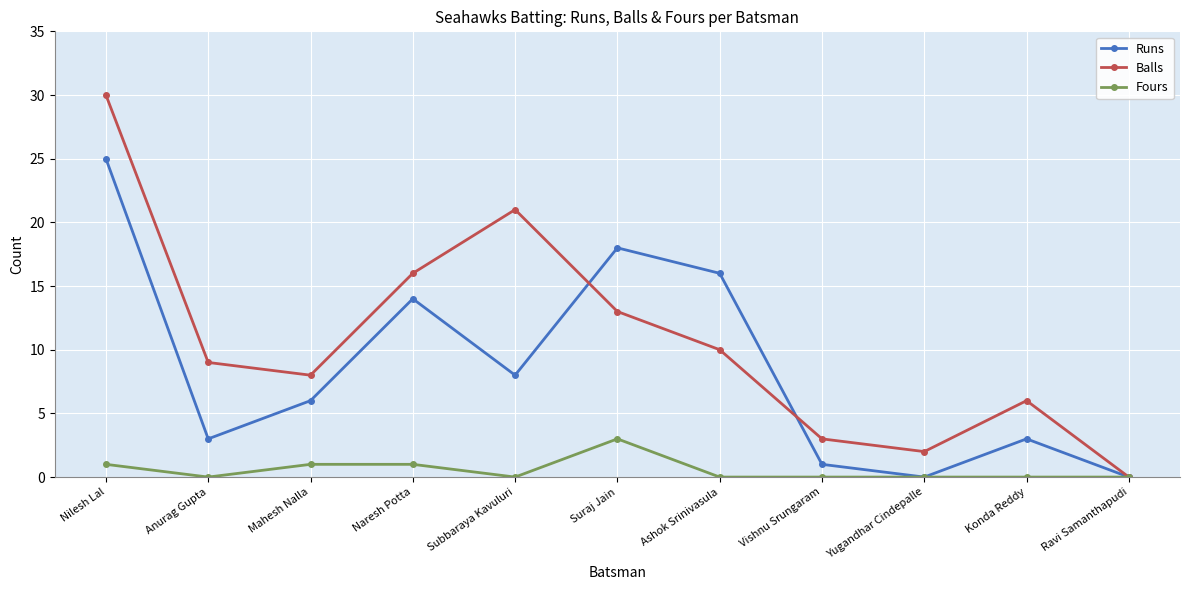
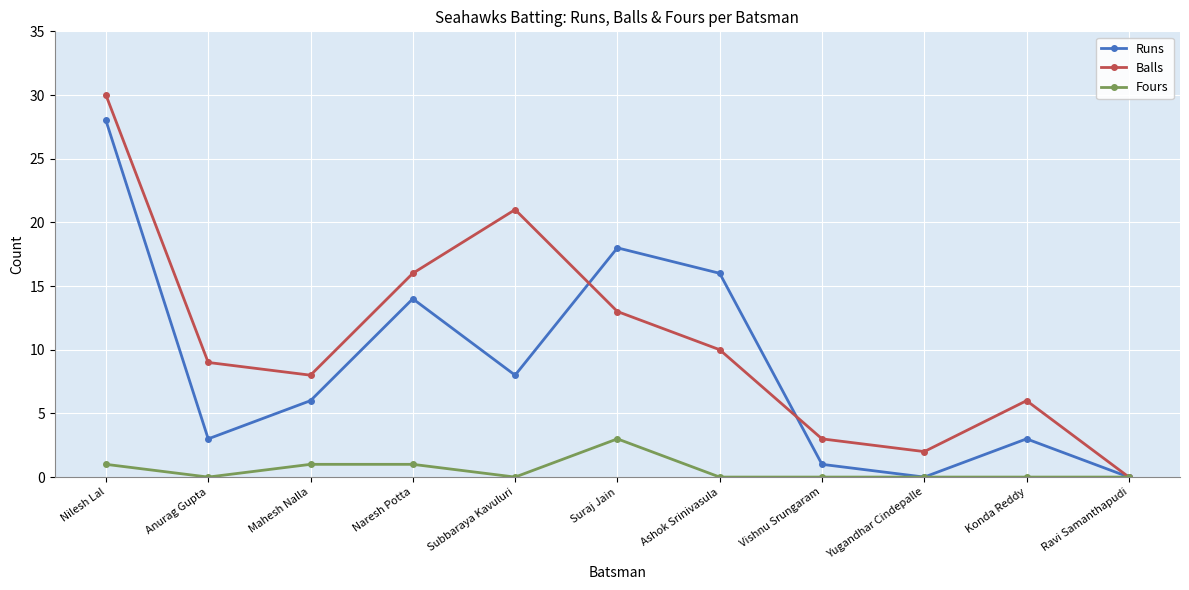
Runs, Nilesh Lal: 25 -> 28
